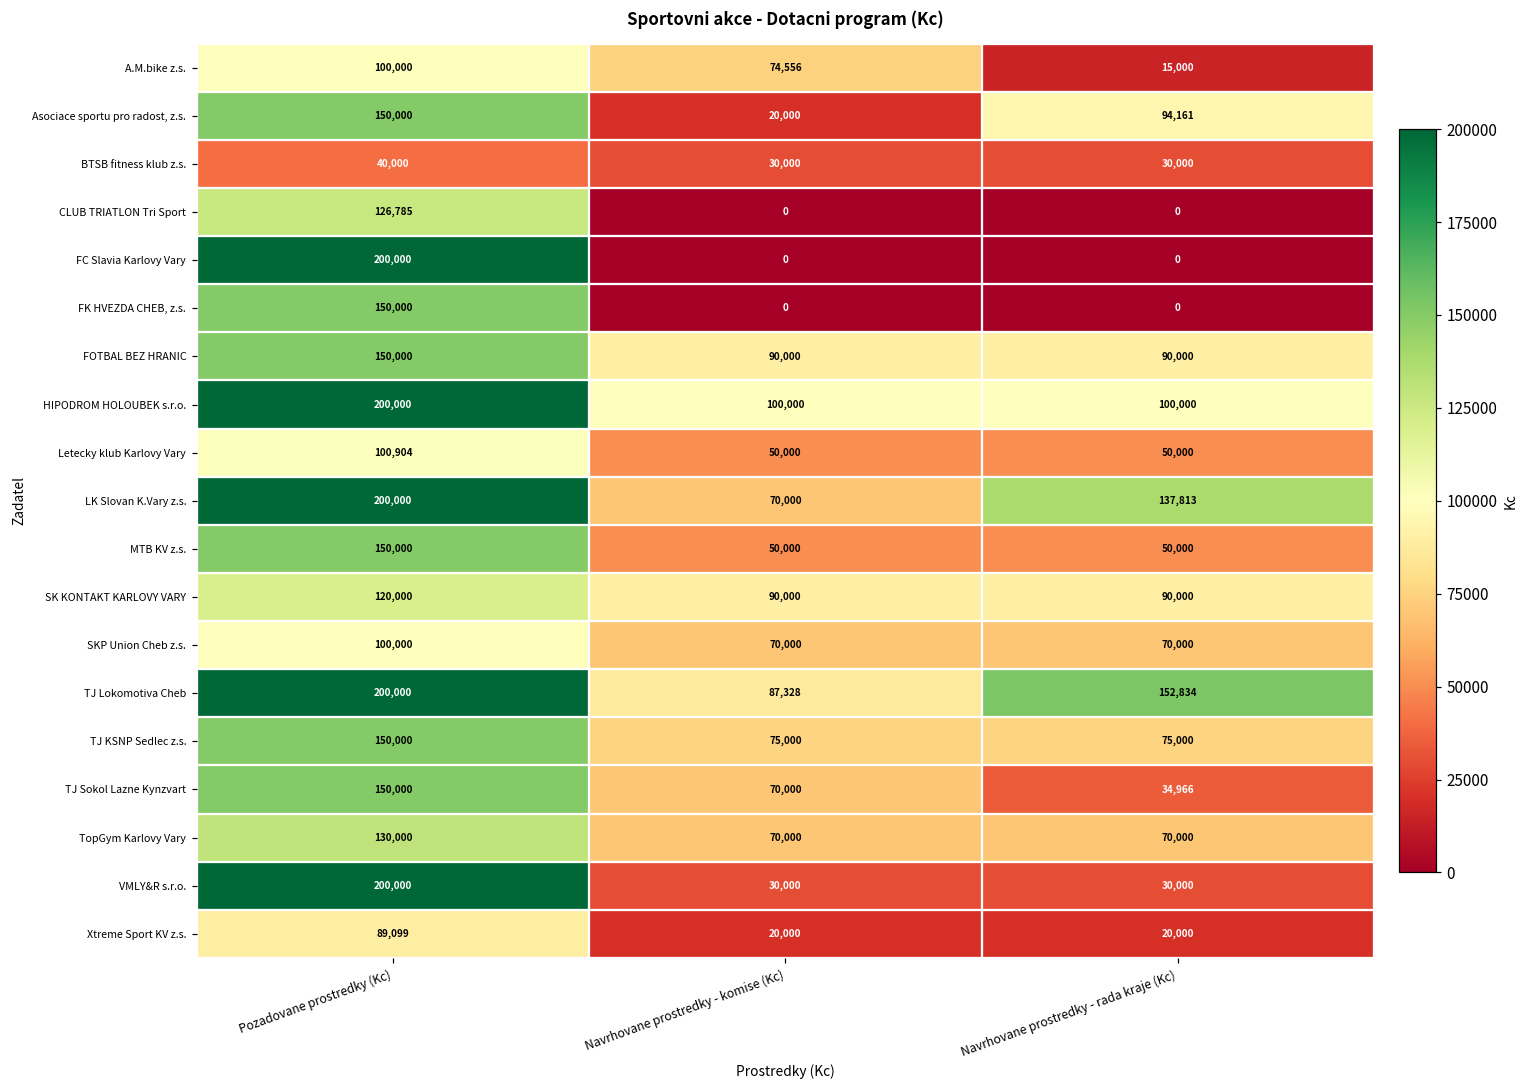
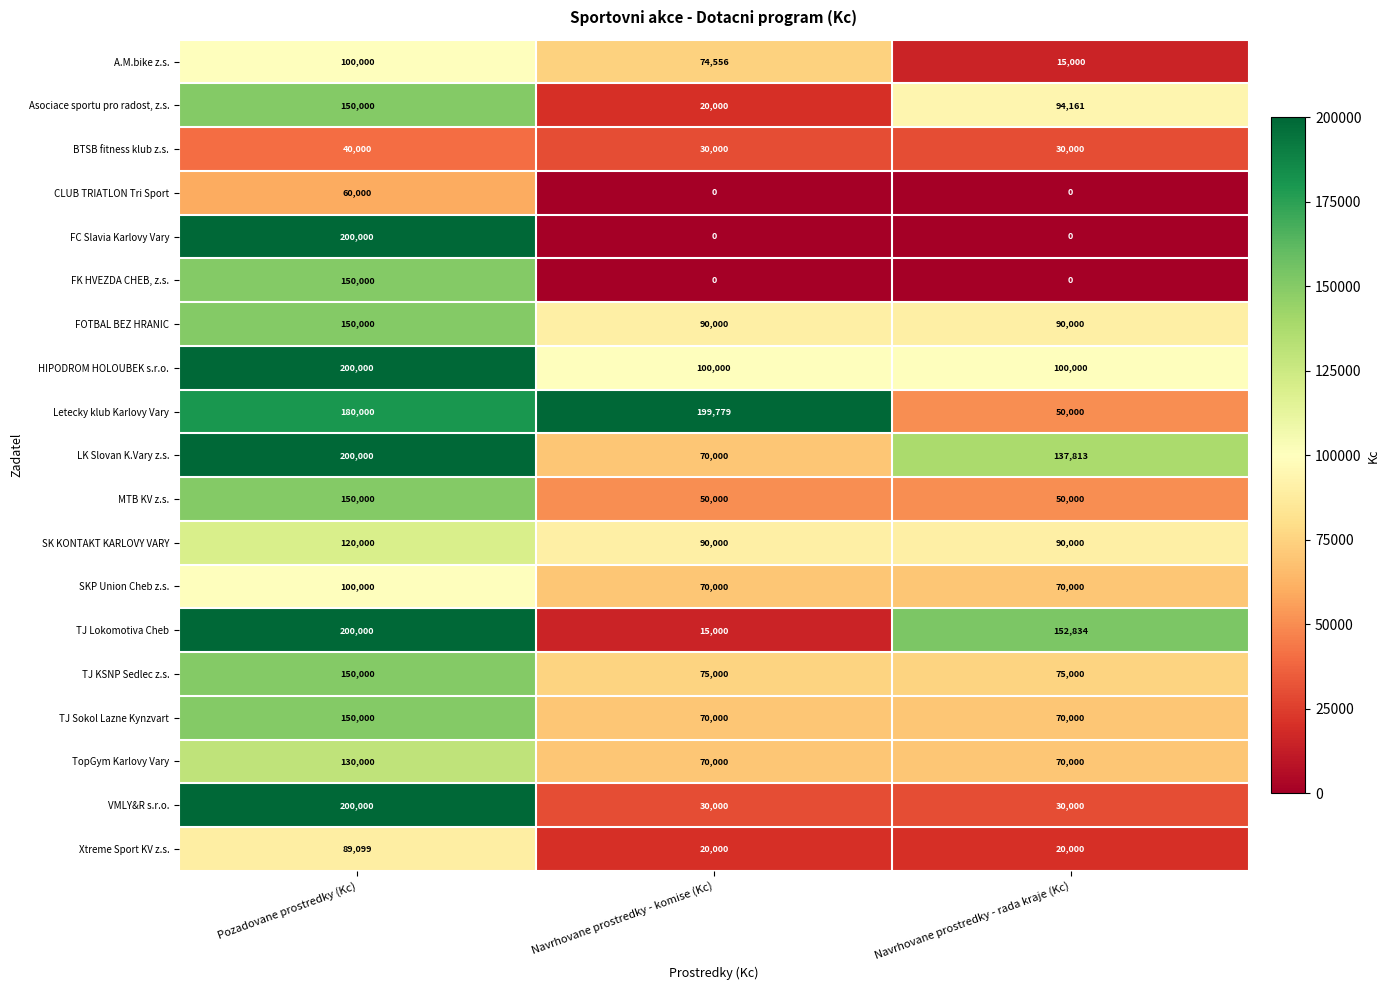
CLUB TRIATLON Tri Sport, Pozadovane prostredky (Kc): 126,785 -> 60,000
Letecky klub Karlovy Vary, Pozadovane prostredky (Kc): 100,904 -> 180,000
Letecky klub Karlovy Vary, Navrhovane prostredky - komise (Kc): 50,000 -> 199,779
TJ Lokomotiva Cheb, Navrhovane prostredky - komise (Kc): 87,328 -> 15,000
TJ Sokol Lazne Kynzvart, Navrhovane prostredky - rada kraje (Kc): 34,966 -> 70,000
